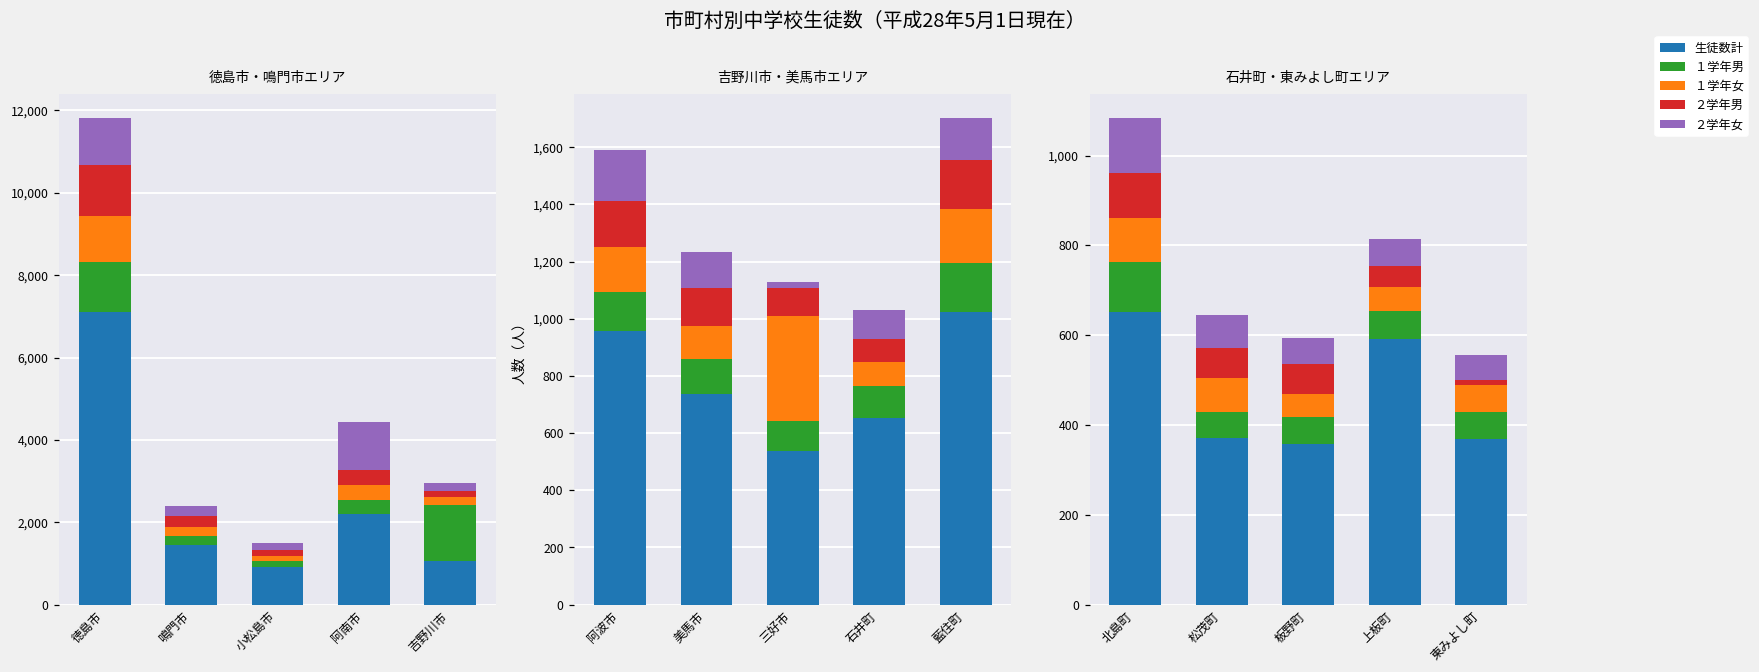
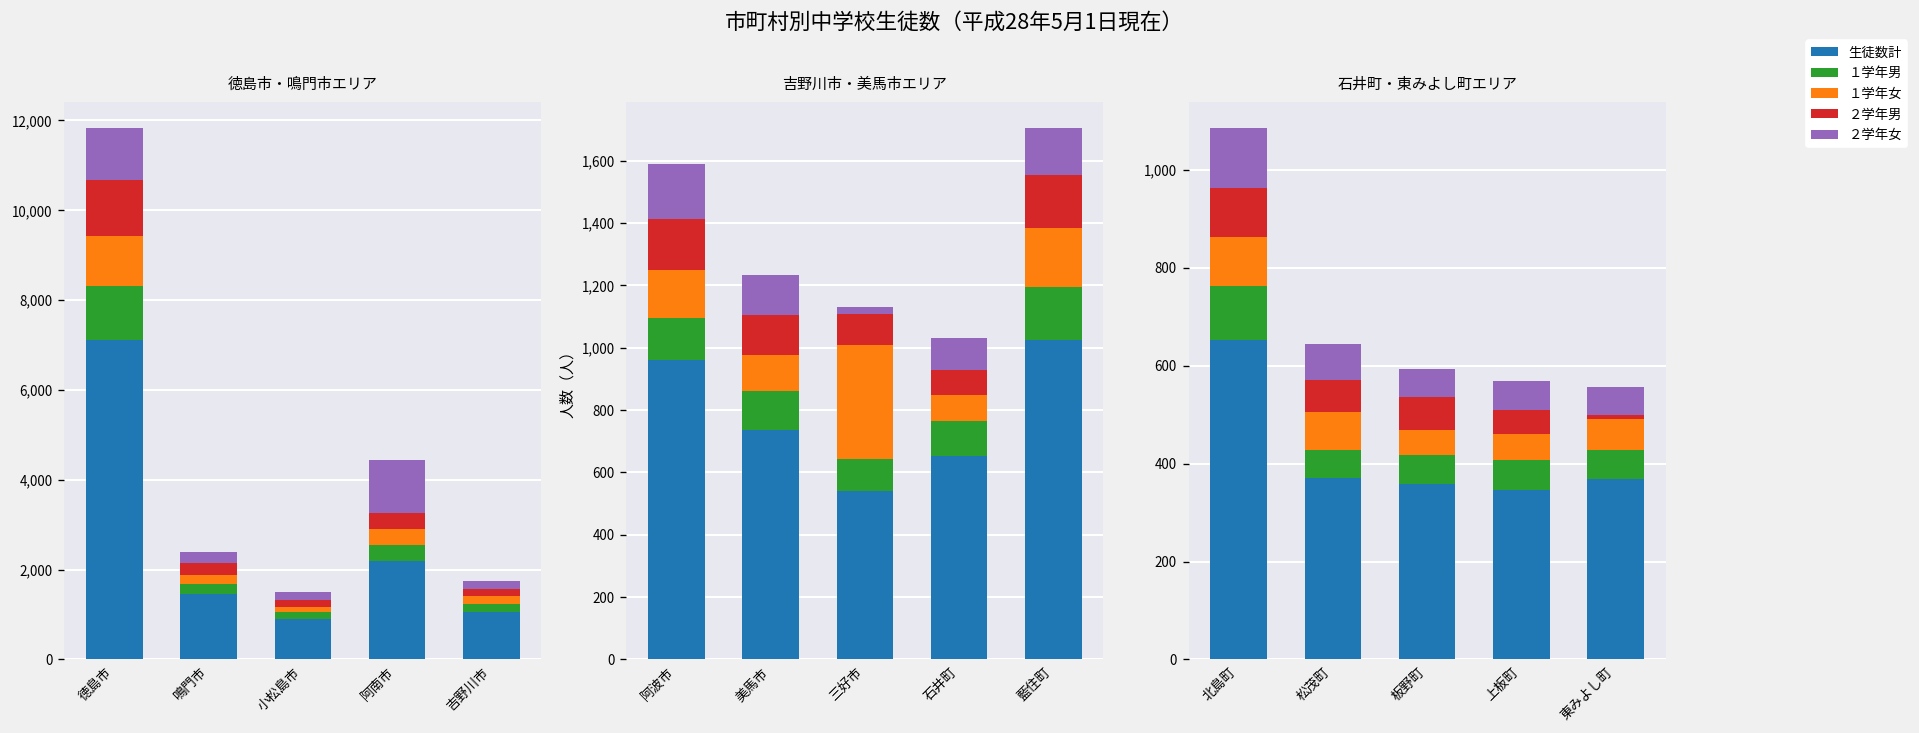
徳島市・鳴門市エリア, １学年男, 吉野川市: 1,400 -> 200
石井町・東みよし町エリア, 生徒数計, 上板町: 590 -> 350
